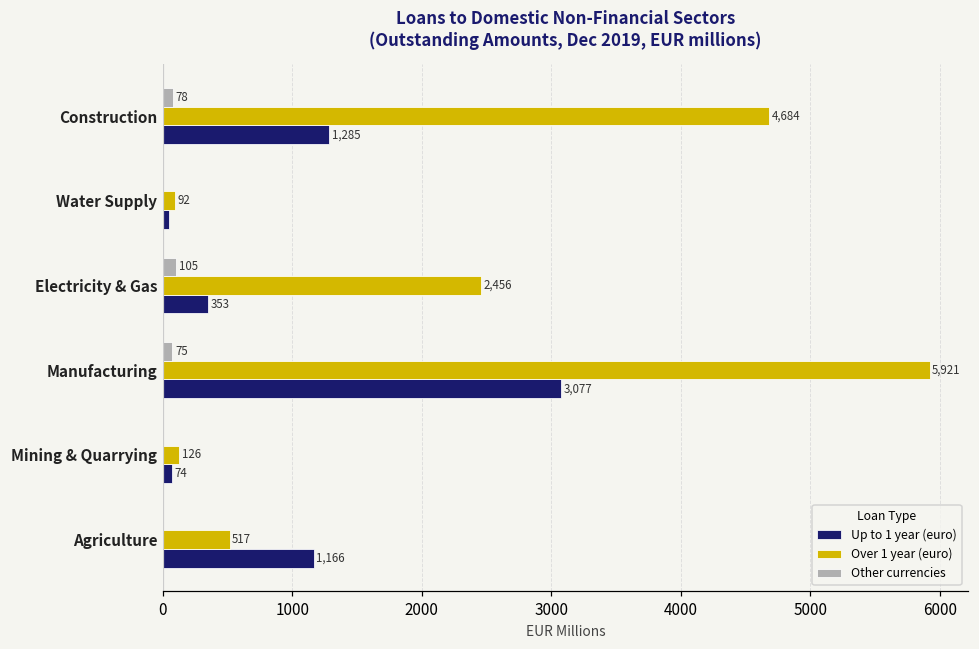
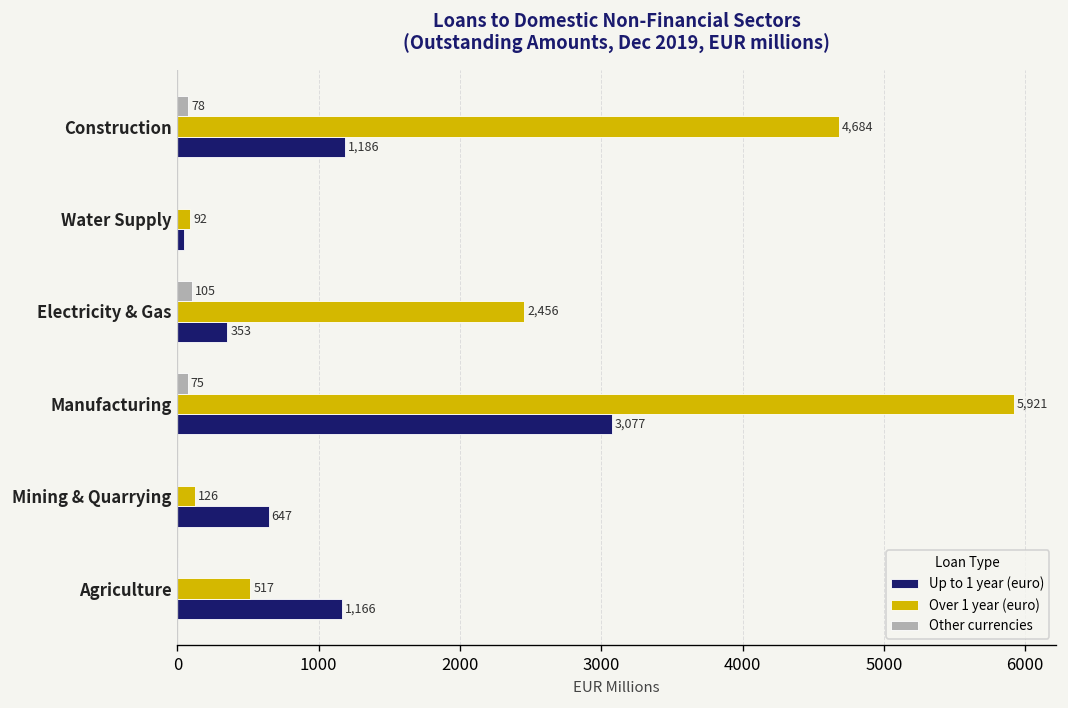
Up to 1 year (euro), Construction: 1,285 -> 1,186
Up to 1 year (euro), Mining & Quarrying: 74 -> 647
